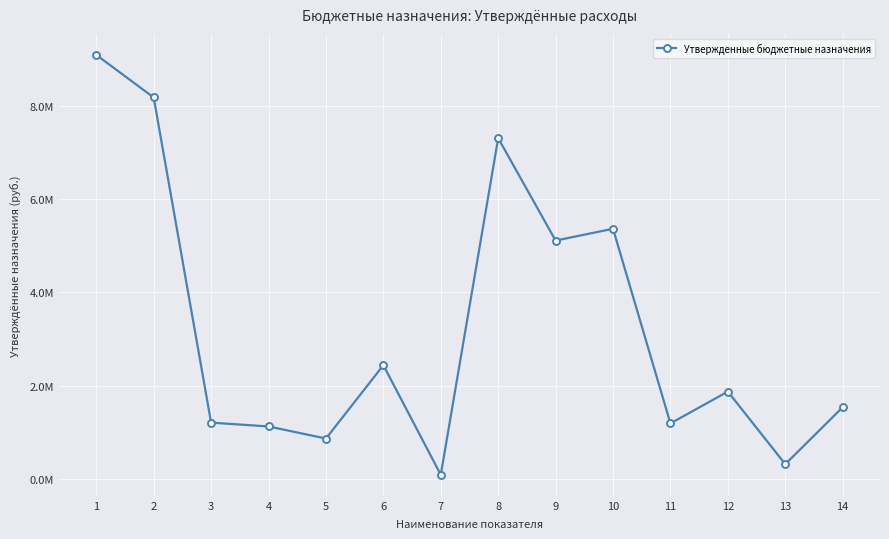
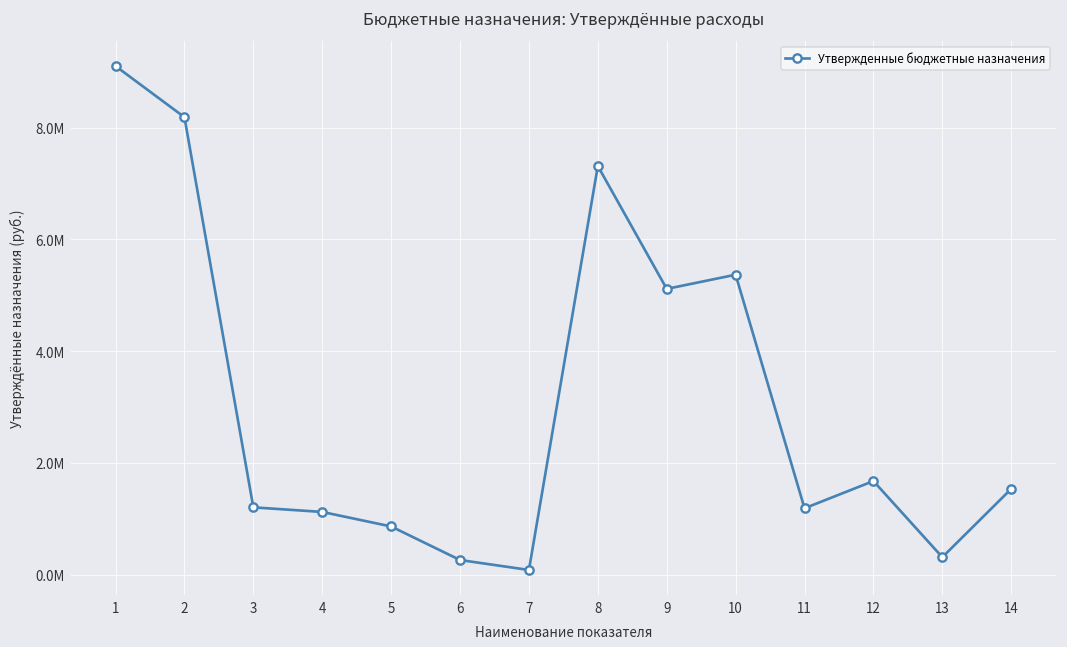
6: 2.4М -> 0.3М
12: 1.9М -> 1.7М
